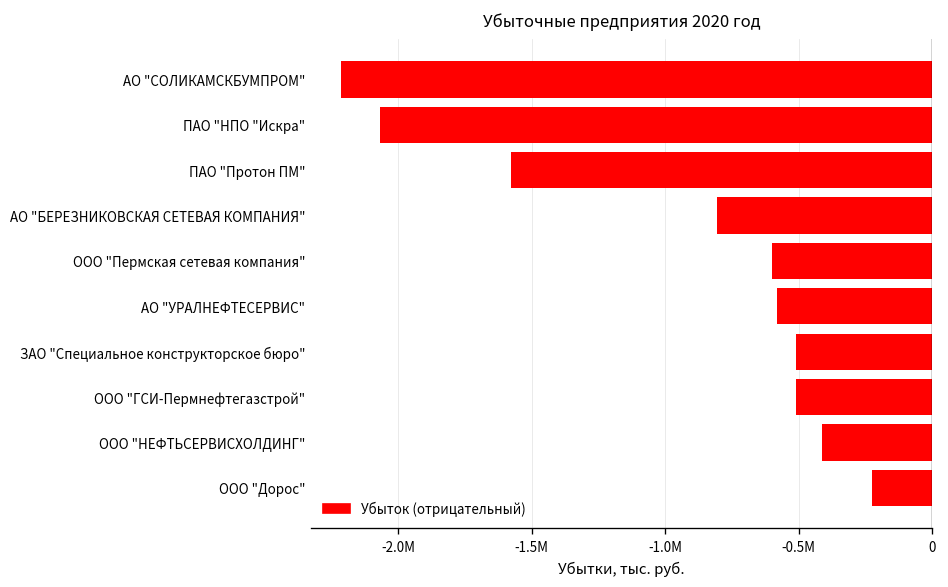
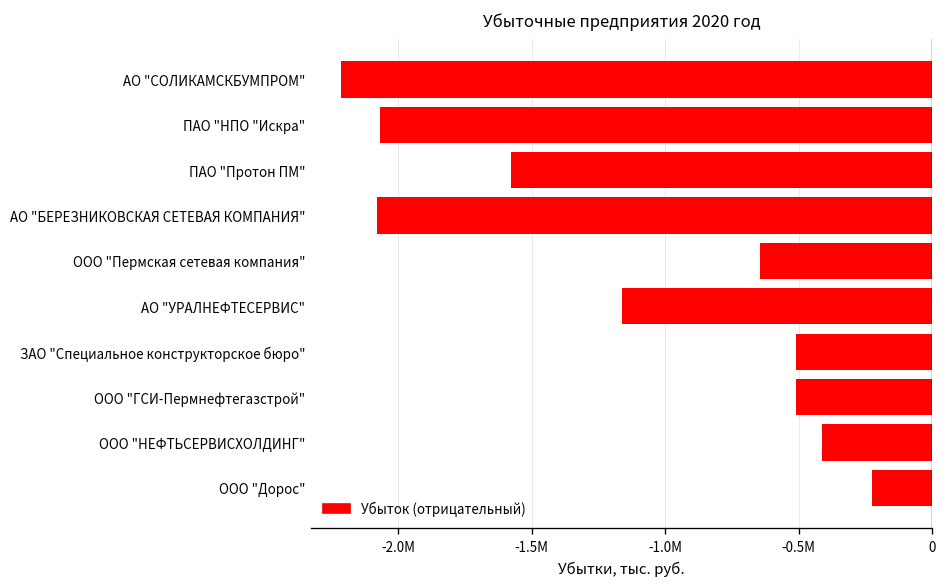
АО "БЕРЕЗНИКОВСКАЯ СЕТЕВАЯ КОМПАНИЯ": -810000 -> -2080000
ООО "Пермская сетевая компания": -600000 -> -650000
АО "УРАЛНЕФТЕСЕРВИС": -580000 -> -1160000
